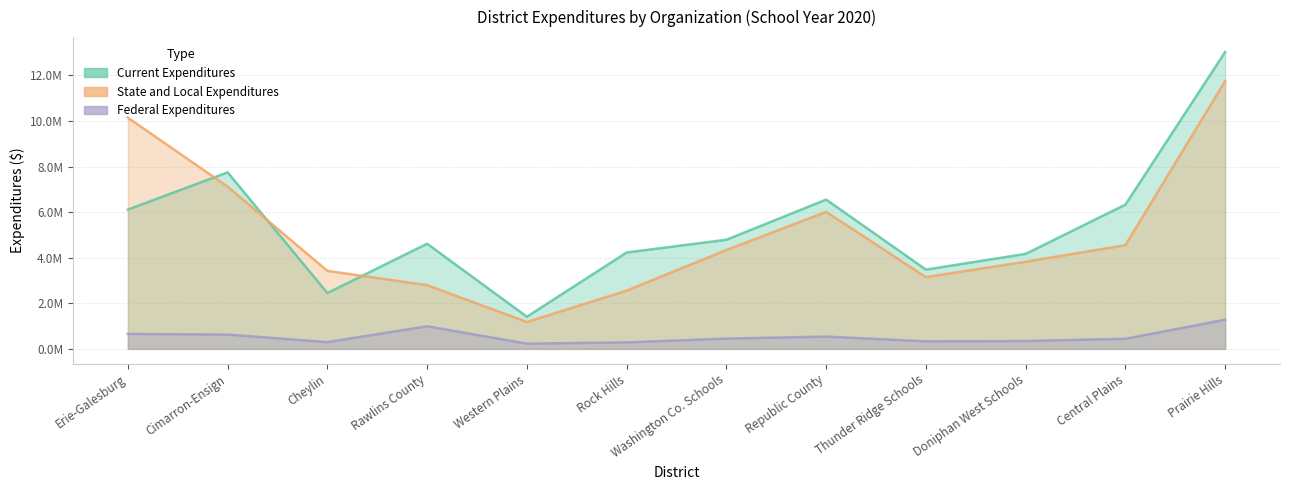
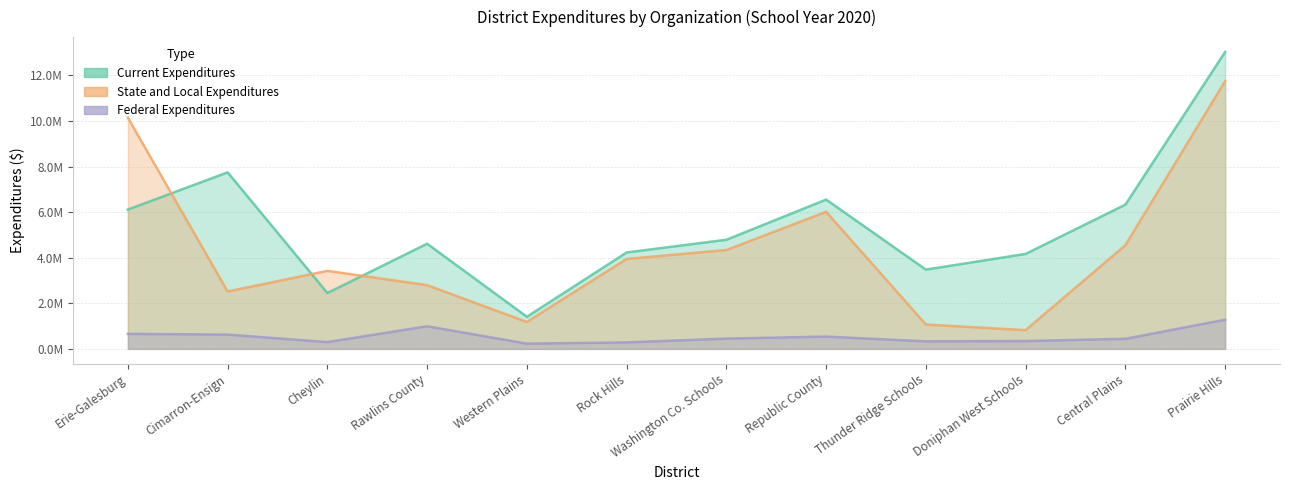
State and Local Expenditures, Cimarron-Ensign: 7100000 -> 2500000
State and Local Expenditures, Rock Hills: 2600000 -> 3900000
State and Local Expenditures, Thunder Ridge Schools: 3100000 -> 1100000
State and Local Expenditures, Doniphan West Schools: 3800000 -> 800000
